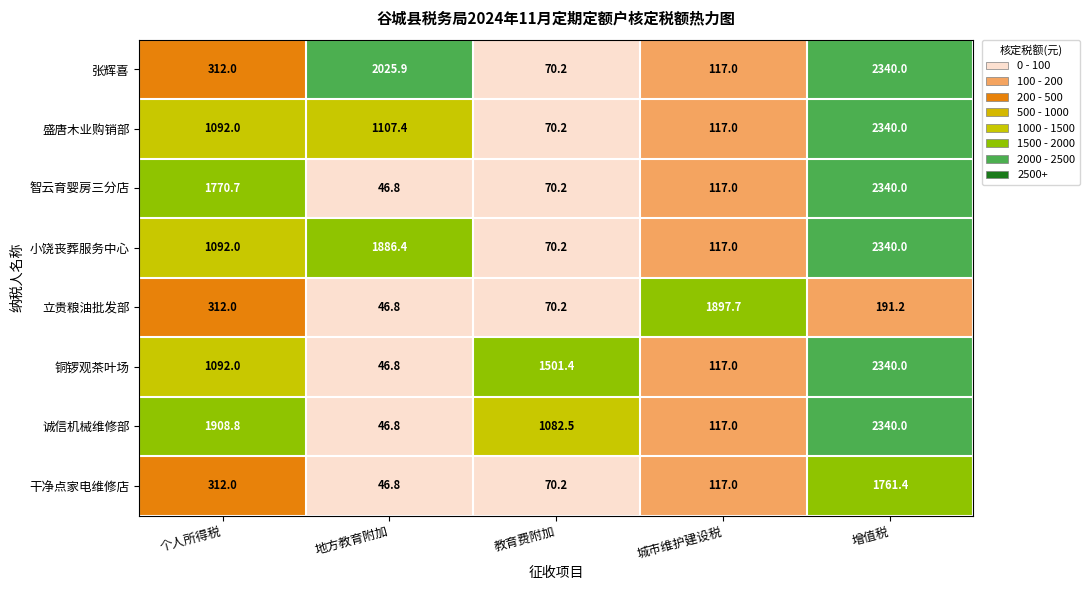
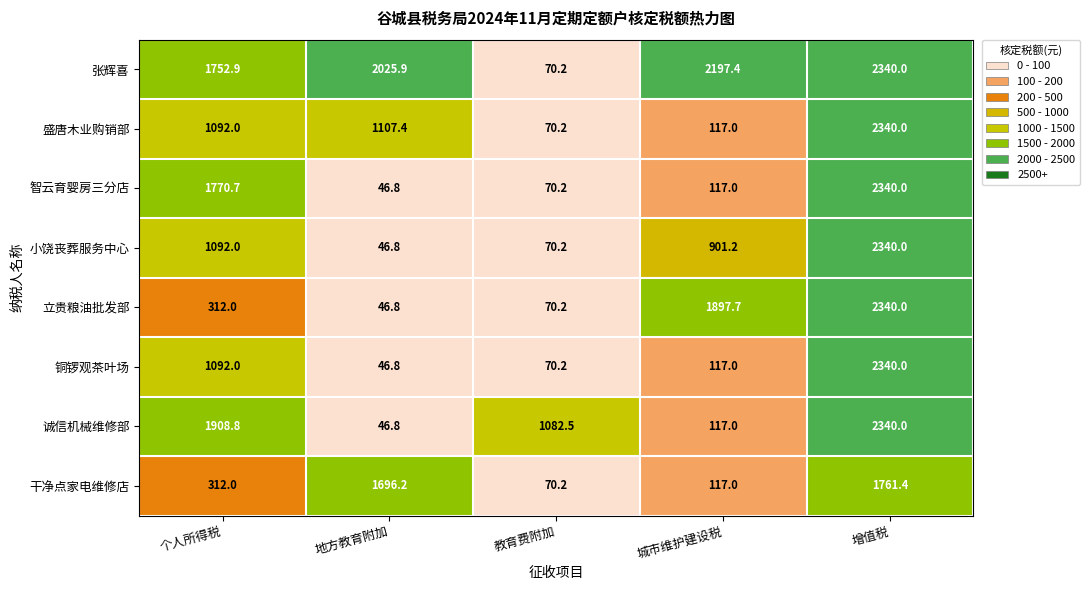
张辉喜, 个人所得税: 312.0 -> 1752.9
张辉喜, 城市维护建设税: 117.0 -> 2197.4
小饶丧葬服务中心, 地方教育附加: 1886.4 -> 46.8
小饶丧葬服务中心, 城市维护建设税: 117.0 -> 901.2
立贵粮油批发部, 增值税: 191.2 -> 2340.0
铜锣观茶叶场, 教育费附加: 1501.4 -> 70.2
干净点家电维修店, 地方教育附加: 46.8 -> 1696.2
